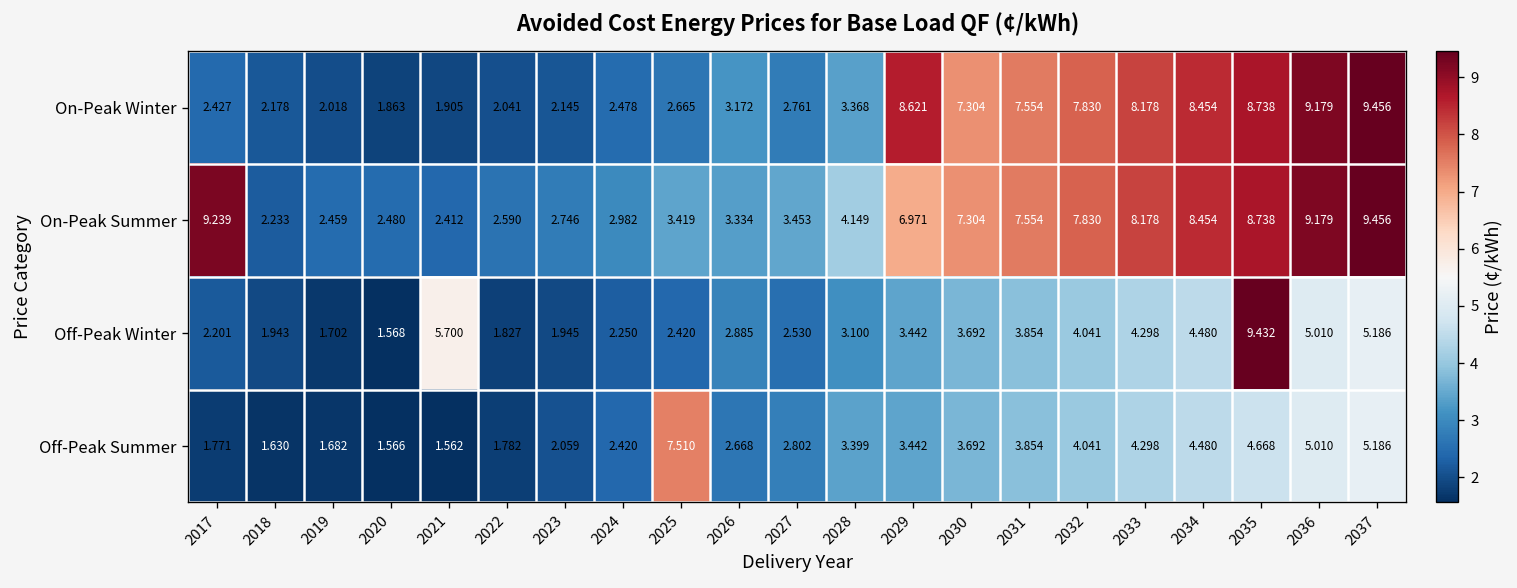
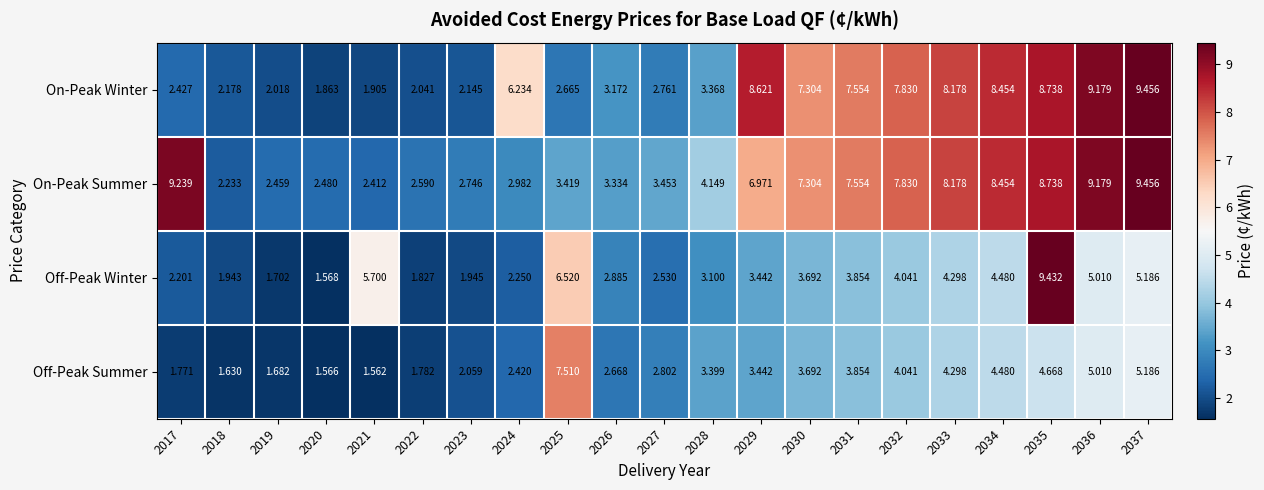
On-Peak Winter, 2024: 2.478 -> 6.234
Off-Peak Winter, 2025: 2.420 -> 6.520
